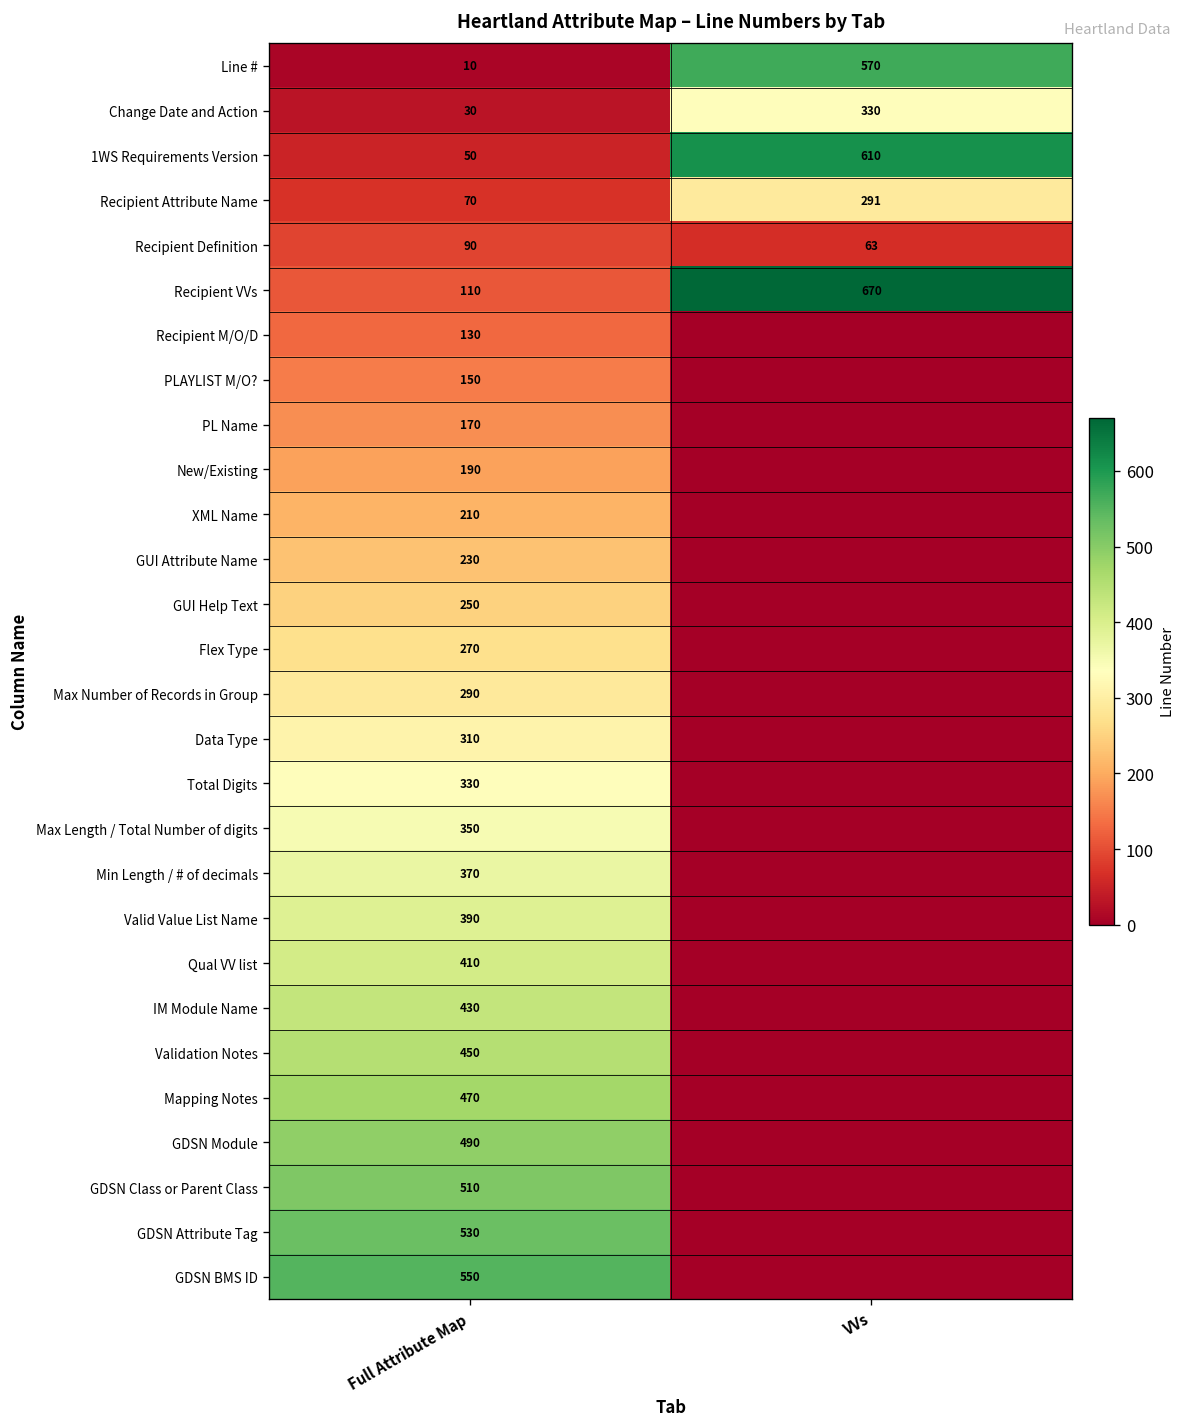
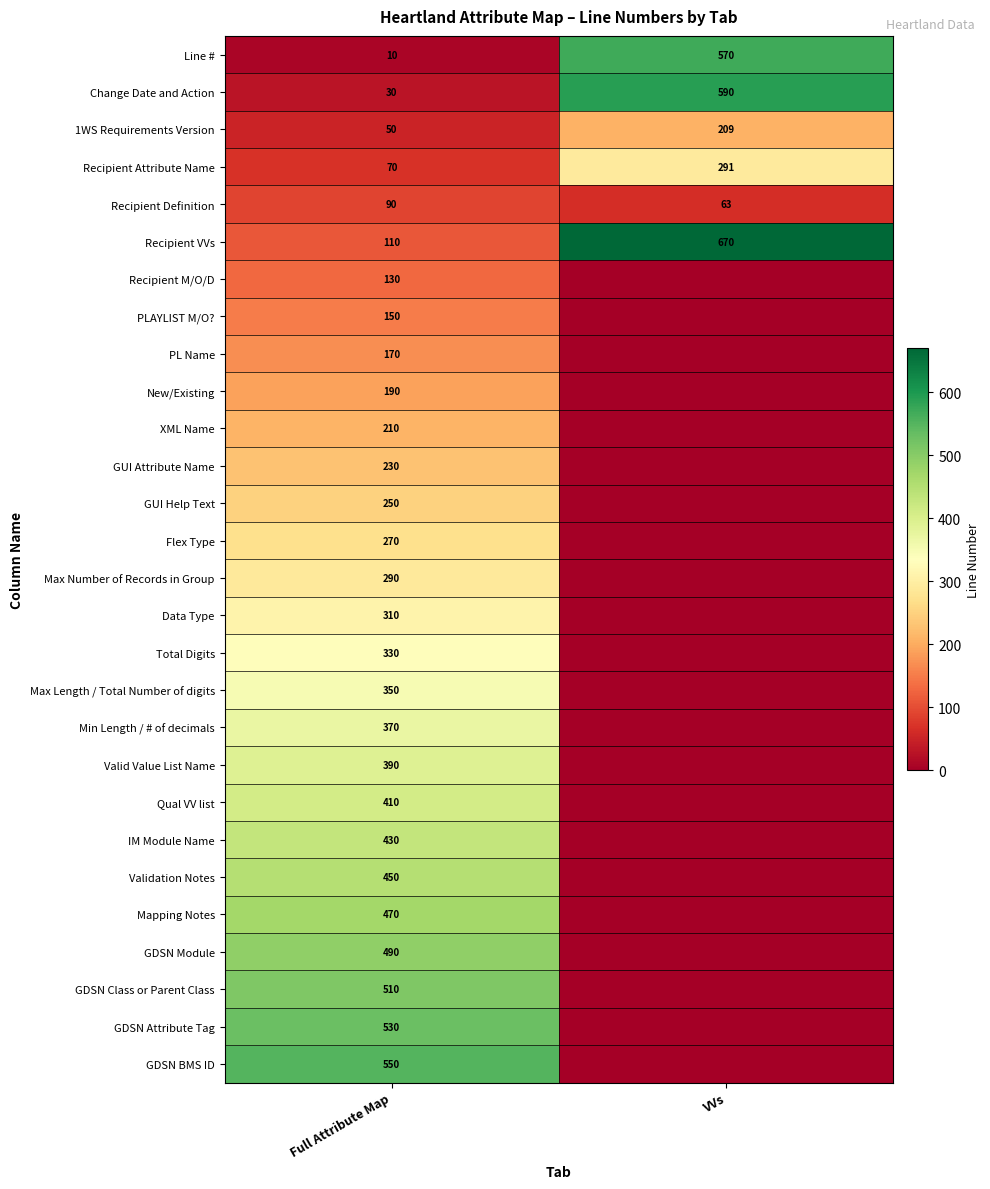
Change Date and Action, VVs: 330 -> 590
1WS Requirements Version, VVs: 610 -> 209
